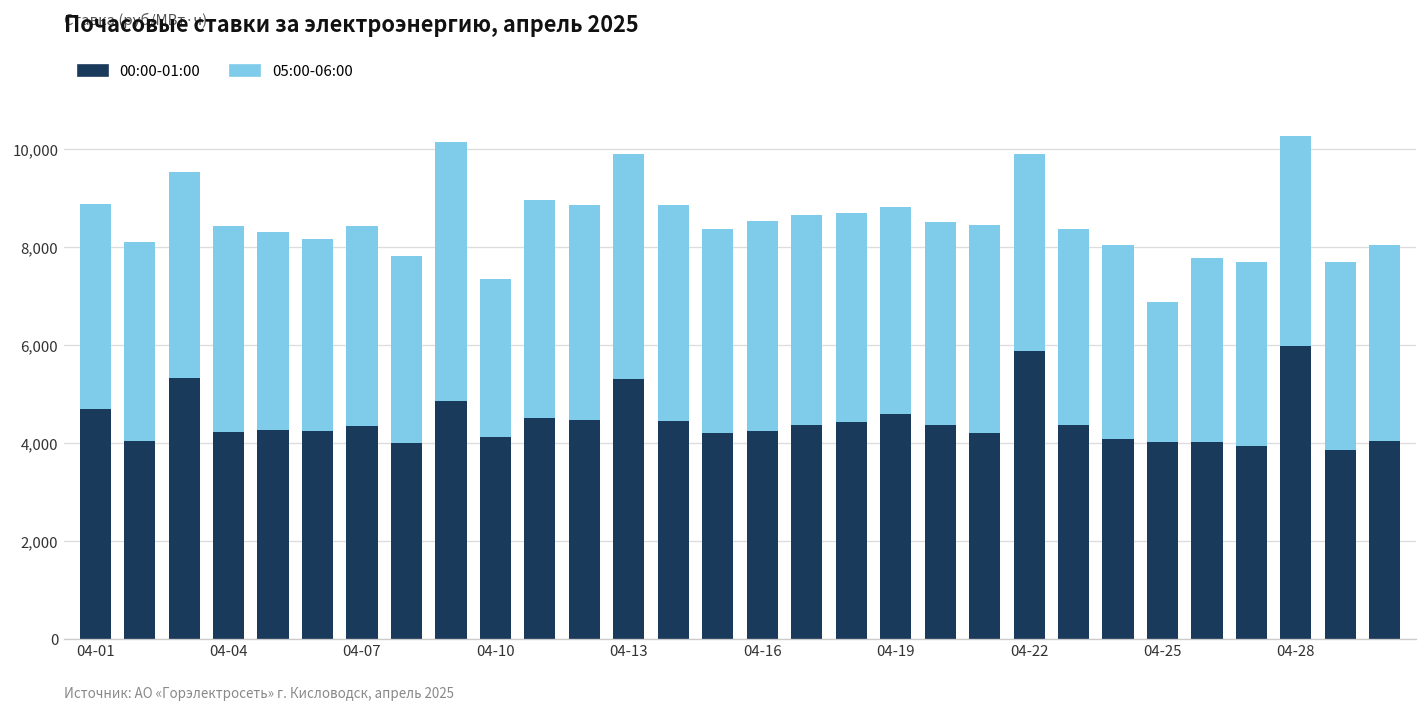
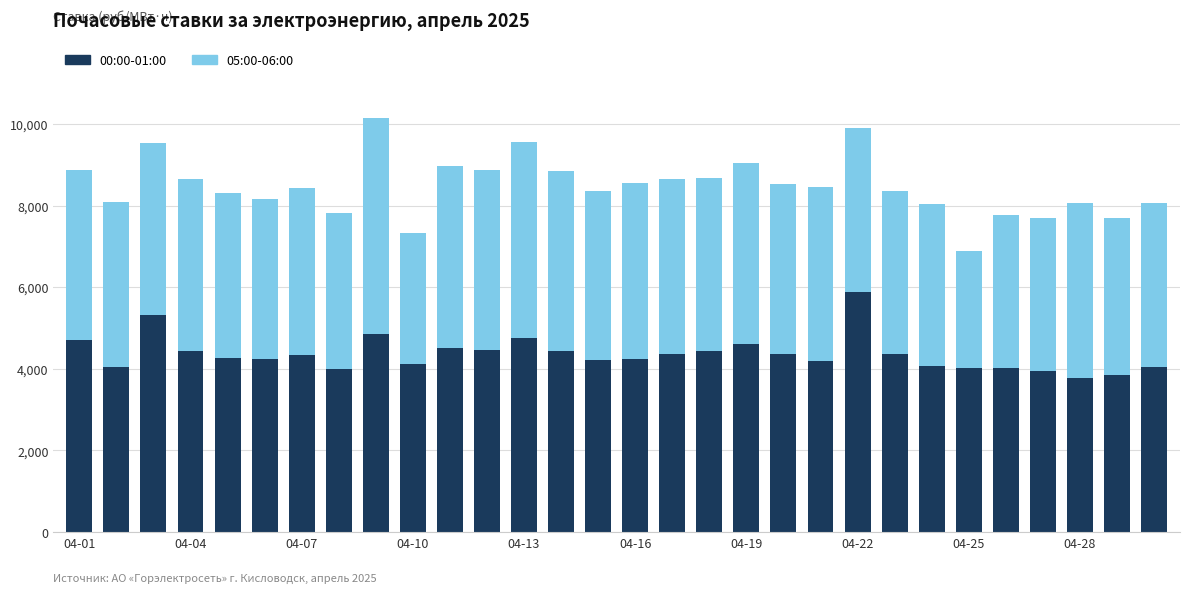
00:00-01:00, 04-04: 4,200 -> 4,400
00:00-01:00, 04-13: 5,300 -> 4,800
05:00-06:00, 04-13: 4,600 -> 4,800
05:00-06:00, 04-19: 4,200 -> 4,400
00:00-01:00, 04-28: 6,000 -> 3,800
